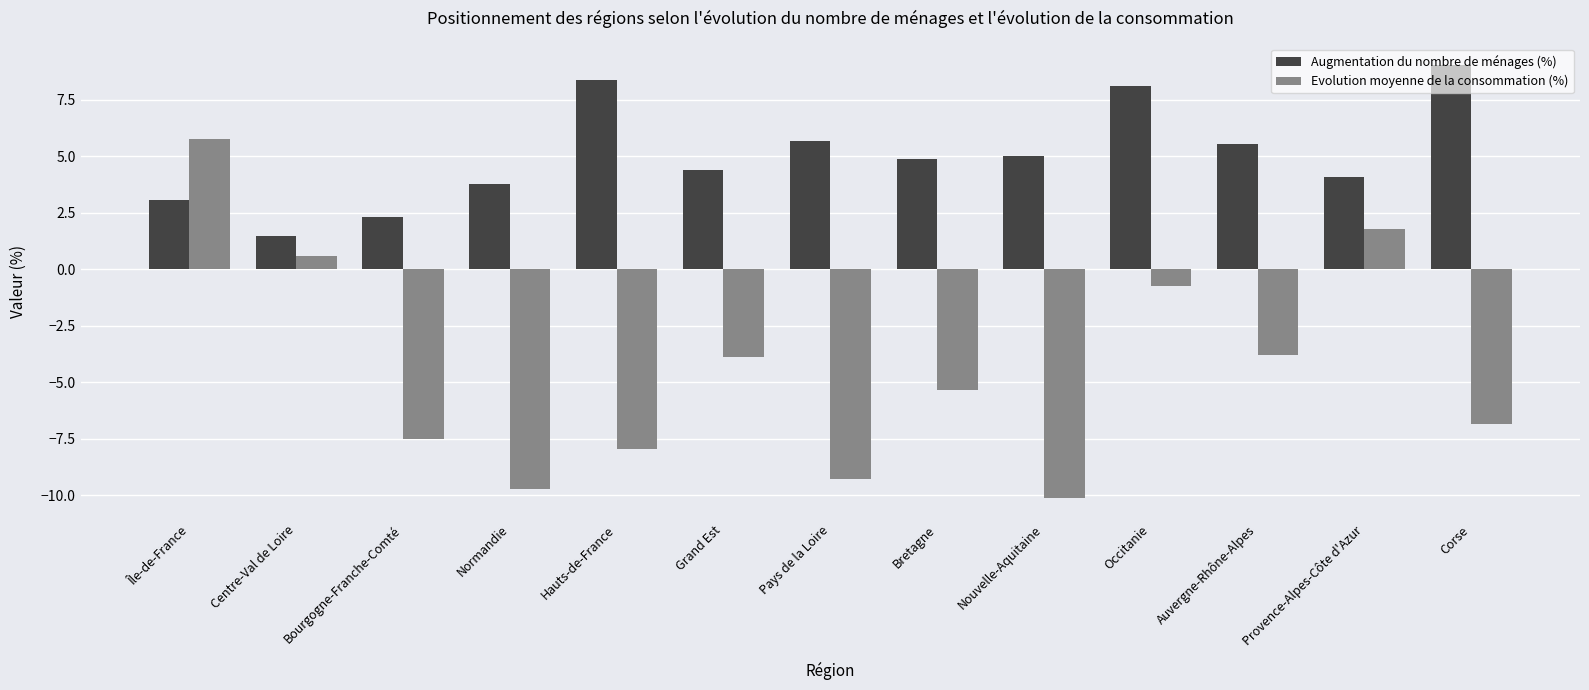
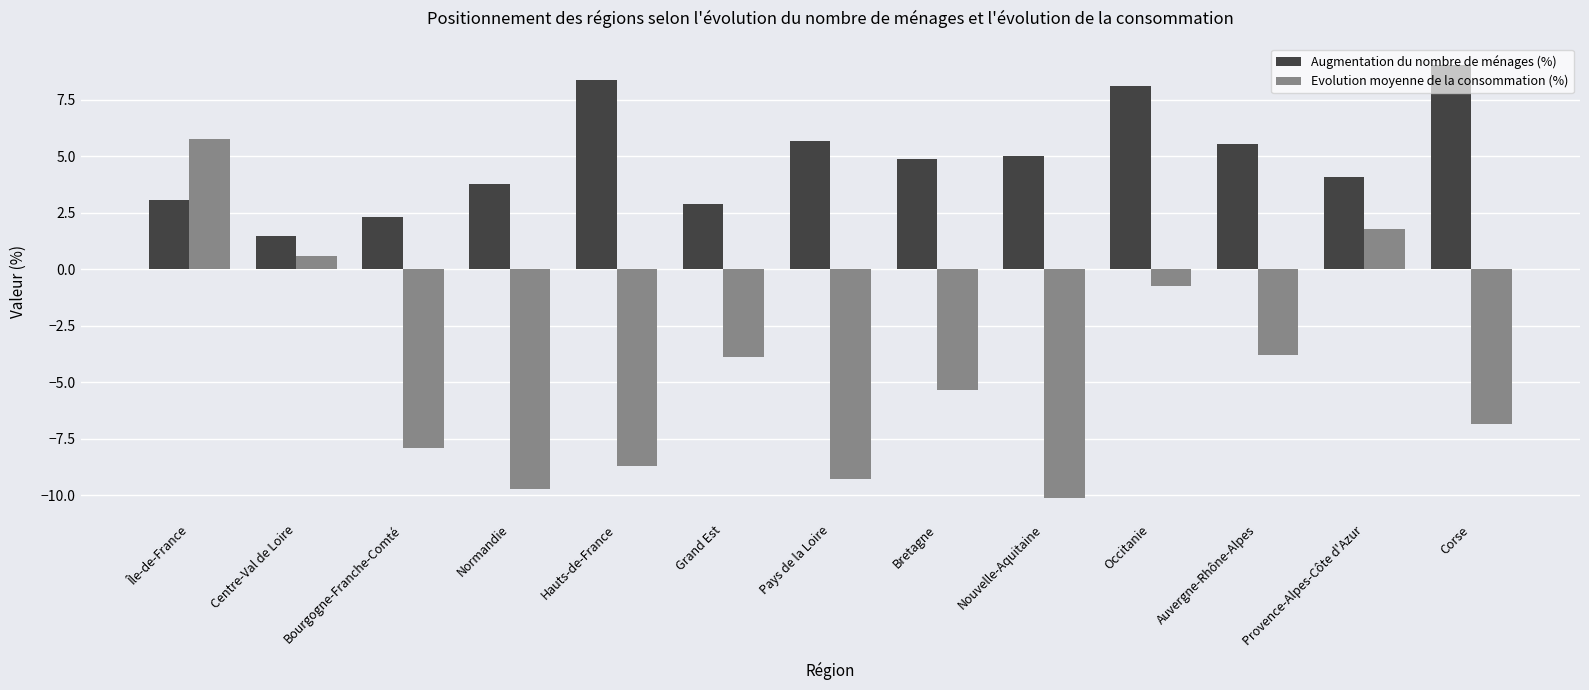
Evolution moyenne de la consommation (%), Bourgogne-Franche-Comté: -7.5 -> -7.9
Evolution moyenne de la consommation (%), Hauts-de-France: -7.9 -> -8.7
Augmentation du nombre de ménages (%), Grand Est: 4.4 -> 2.9
